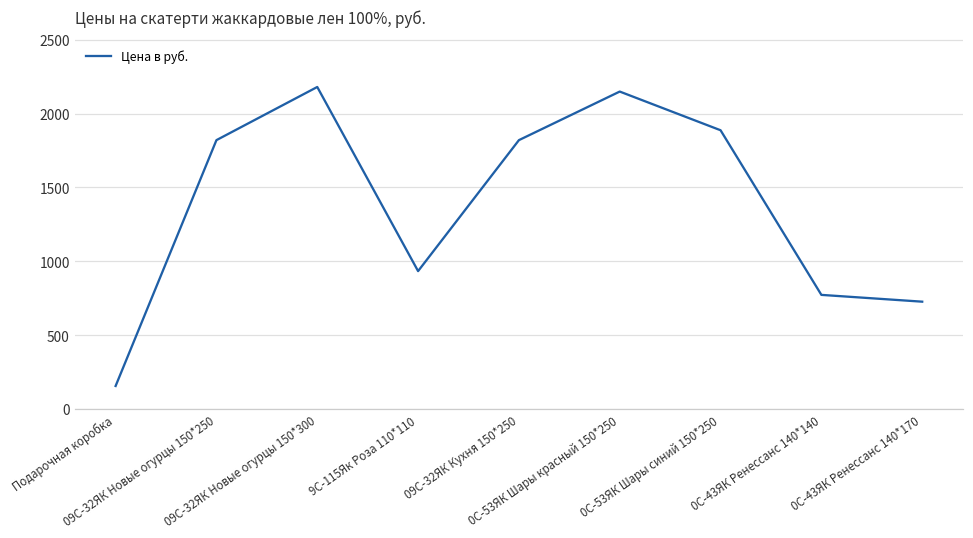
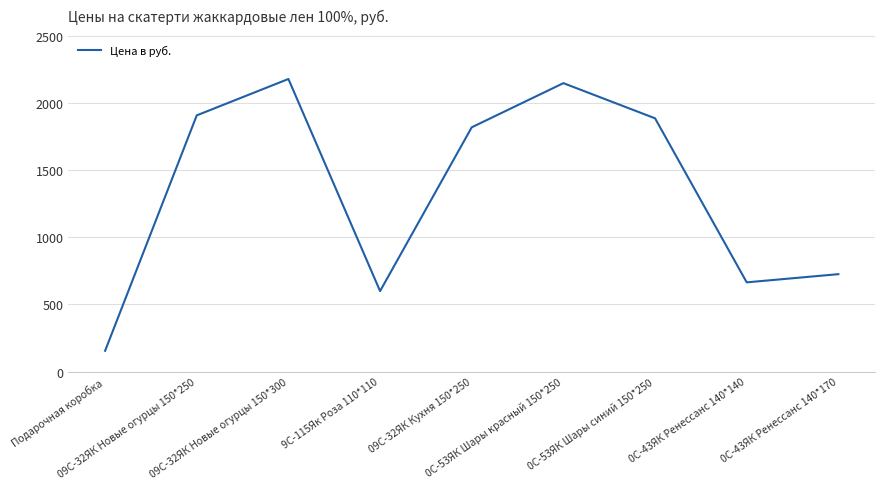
09С-32ЯК Новые огурцы 150*250: 1820 -> 1910
9С-115Як Роза 110*110: 930 -> 600
0С-43ЯК Ренессанс 140*140: 770 -> 670
